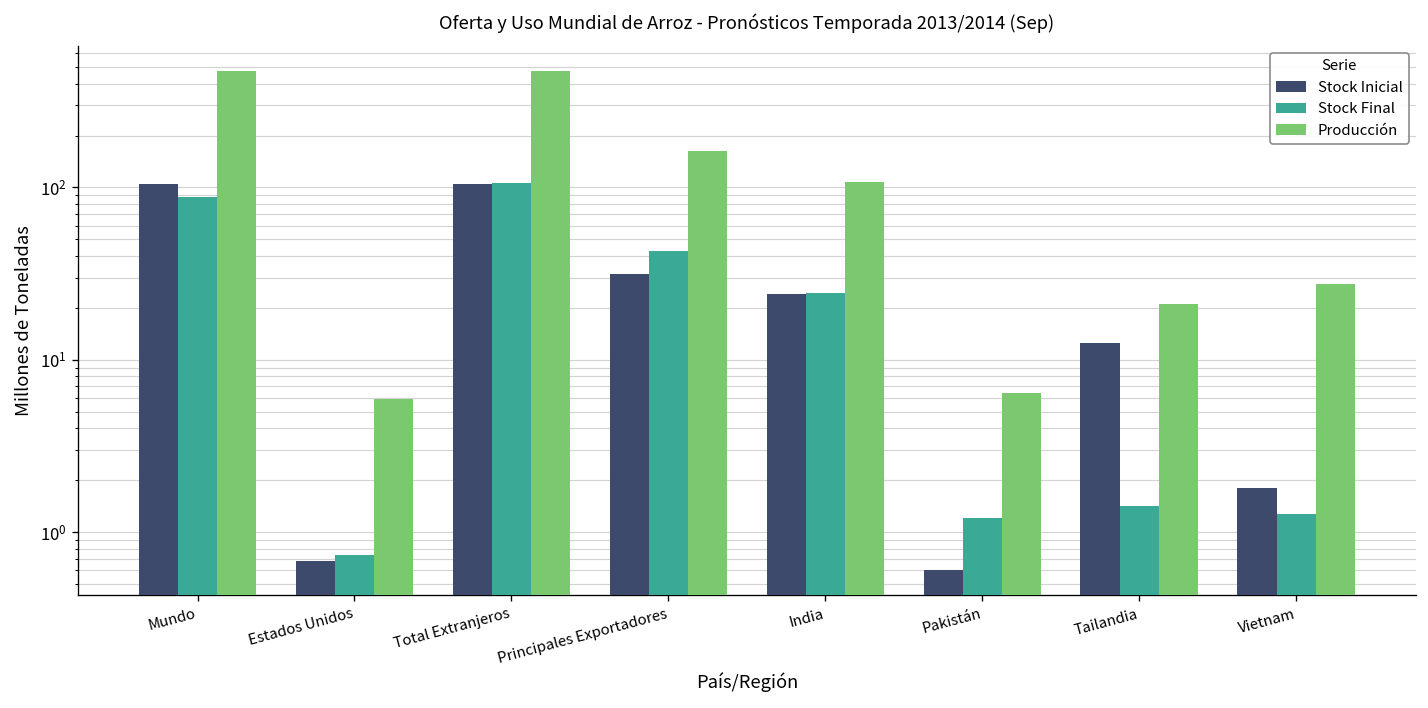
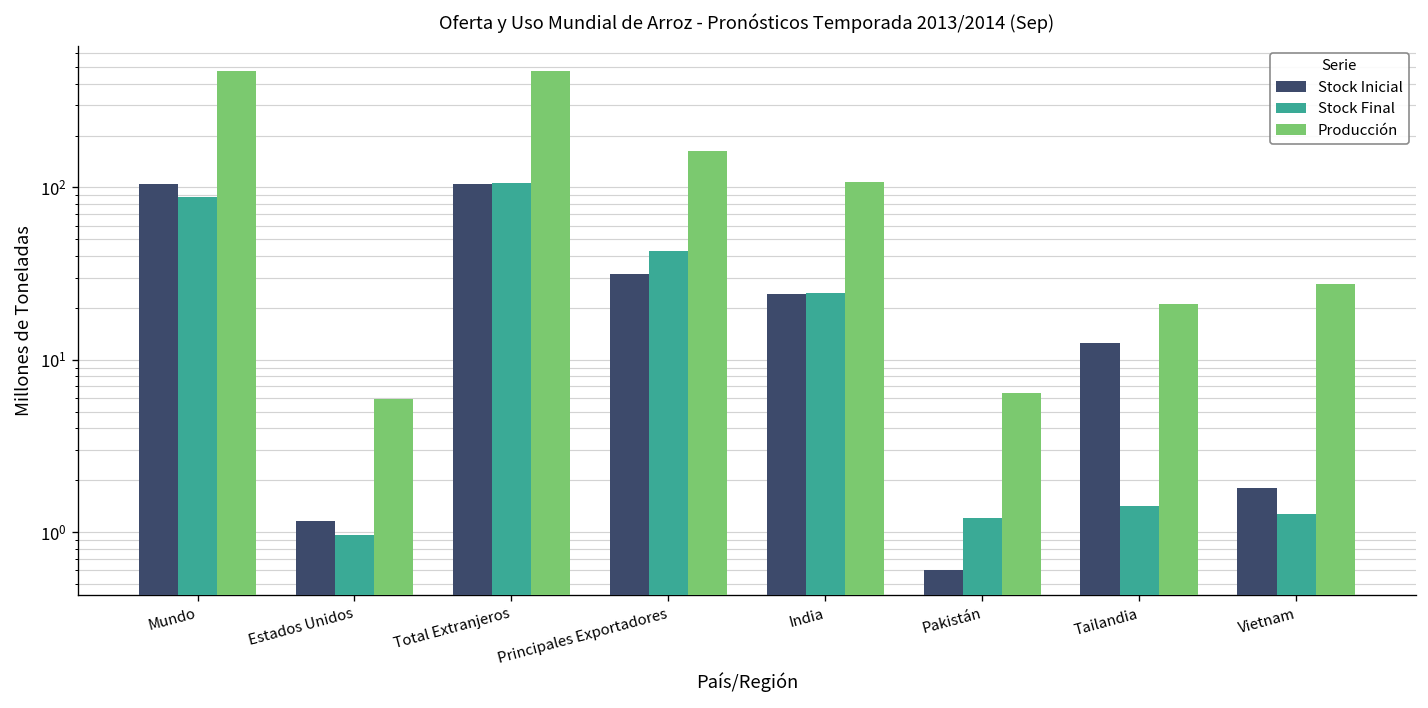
Stock Inicial, Estados Unidos: 0.7 -> 1.2
Stock Final, Estados Unidos: 0.7 -> 1.0
